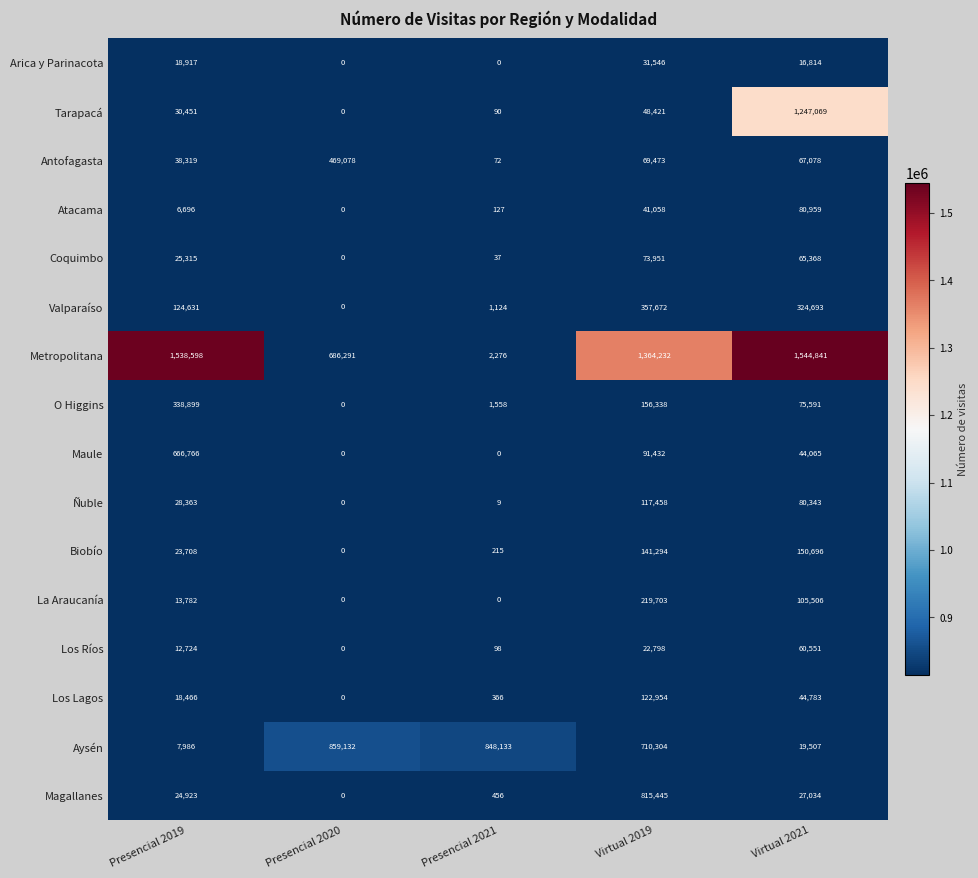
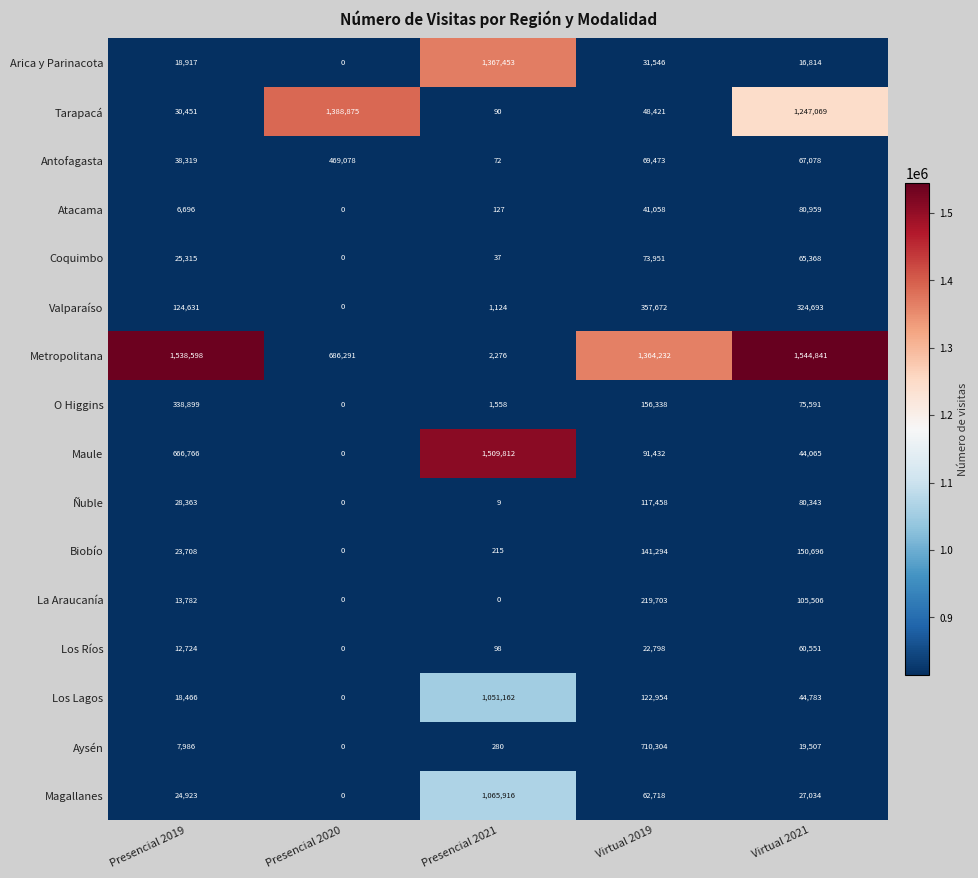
Arica y Parinacota, Presencial 2021: 0 -> 1,367,453
Tarapacá, Presencial 2020: 0 -> 1,388,875
Maule, Presencial 2021: 0 -> 1,509,812
Los Lagos, Presencial 2021: 366 -> 1,051,162
Aysén, Presencial 2020: 859,132 -> 0
Aysén, Presencial 2021: 848,133 -> 280
Magallanes, Presencial 2021: 456 -> 1,065,916
Magallanes, Virtual 2019: 815,445 -> 62,718
